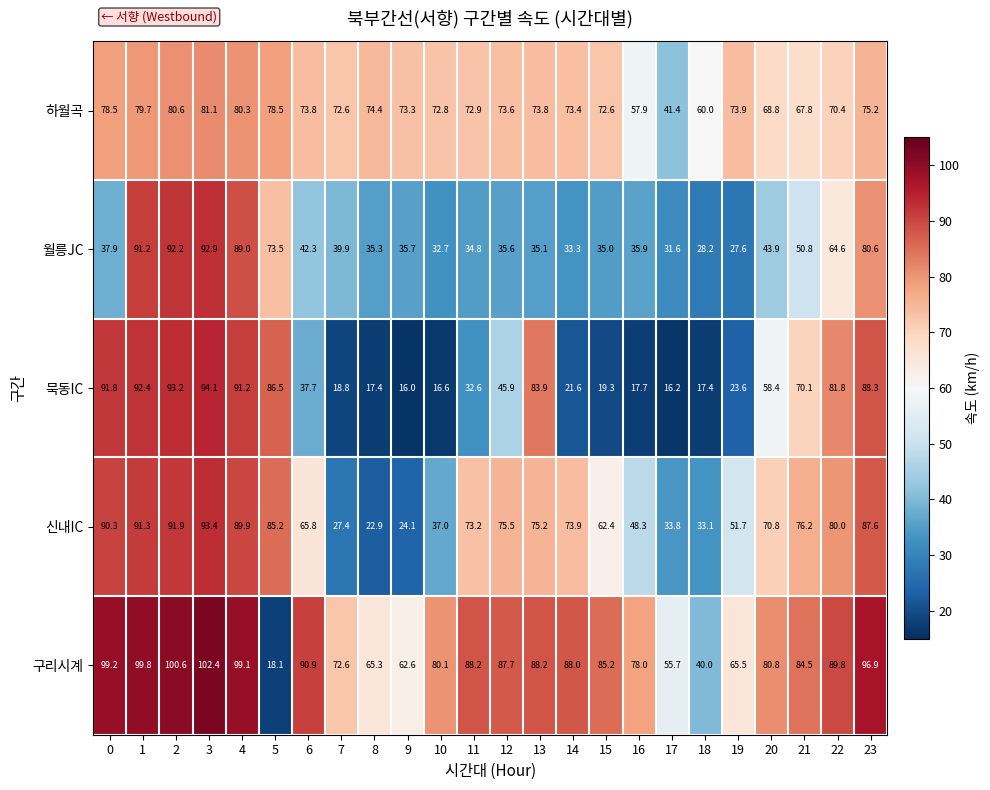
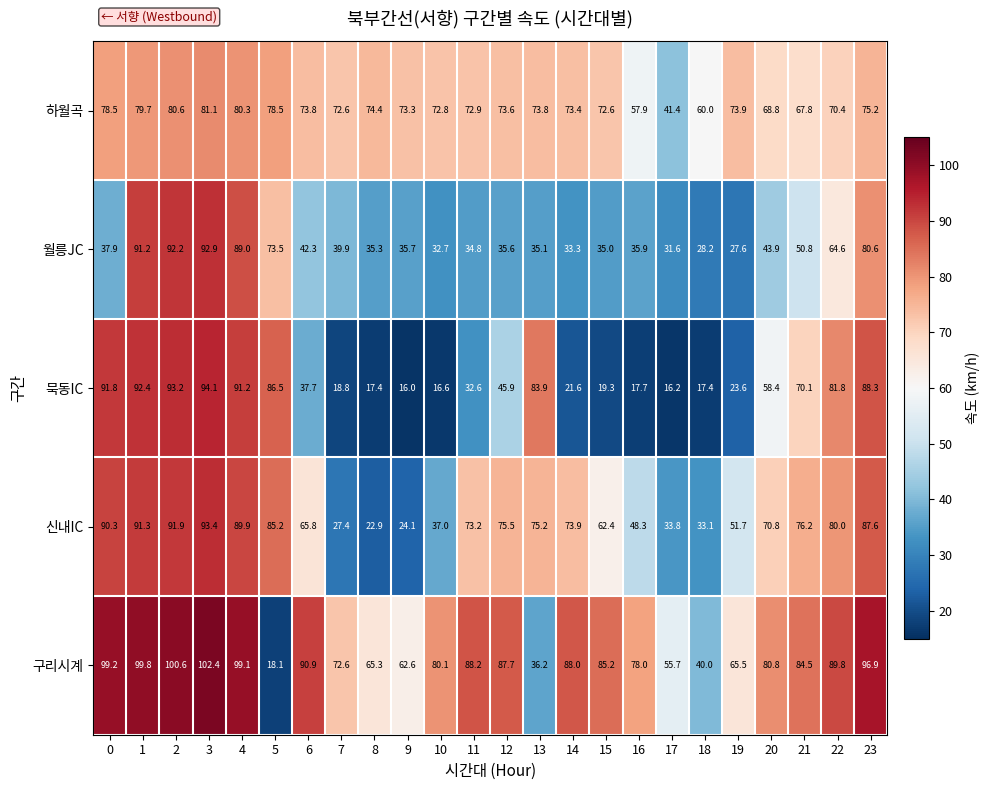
구리시계, 13: 88.2 -> 36.2
